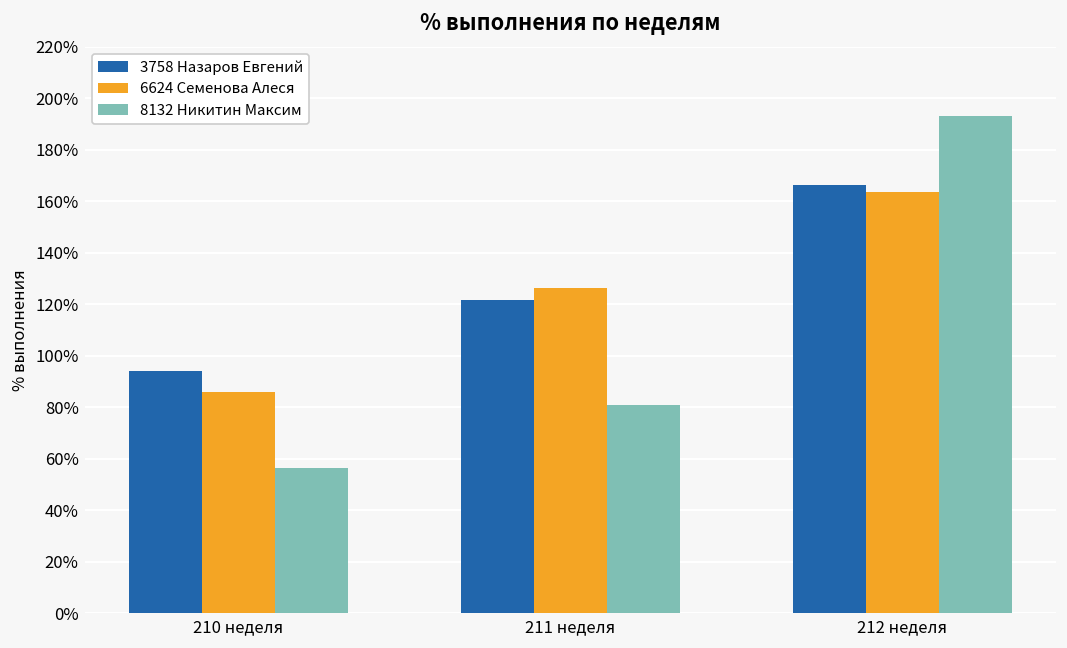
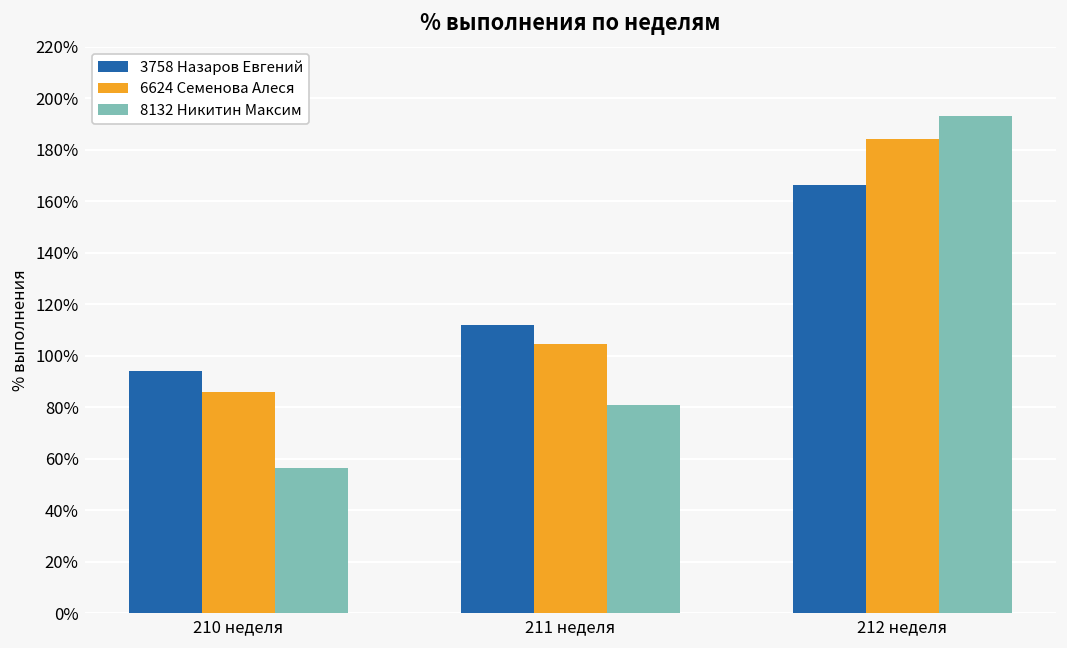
3758 Назаров Евгений, 211 неделя: 122% -> 112%
6624 Семенова Алеся, 211 неделя: 126% -> 105%
6624 Семенова Алеся, 212 неделя: 163% -> 184%
